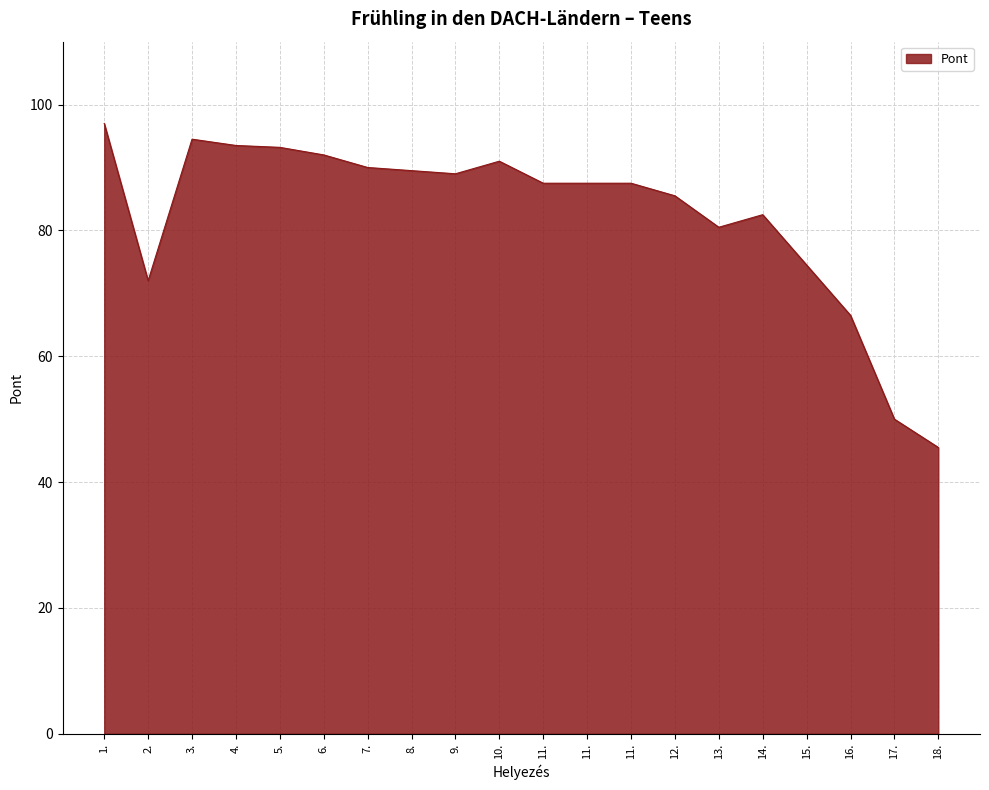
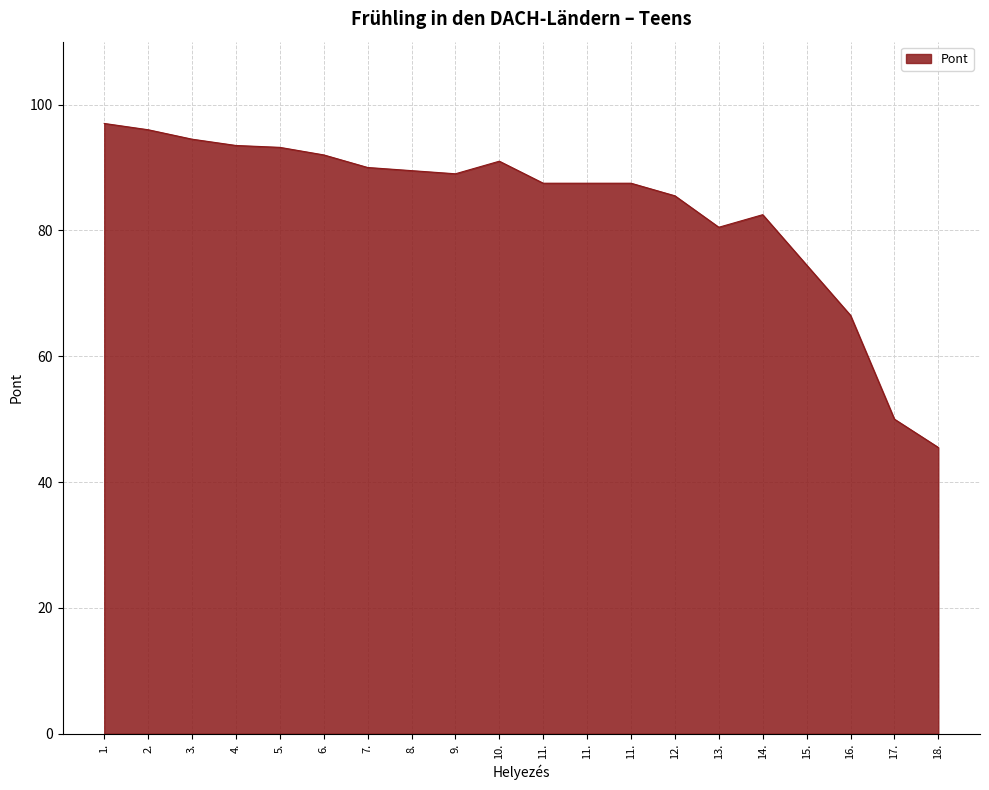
2.: 72 -> 96
